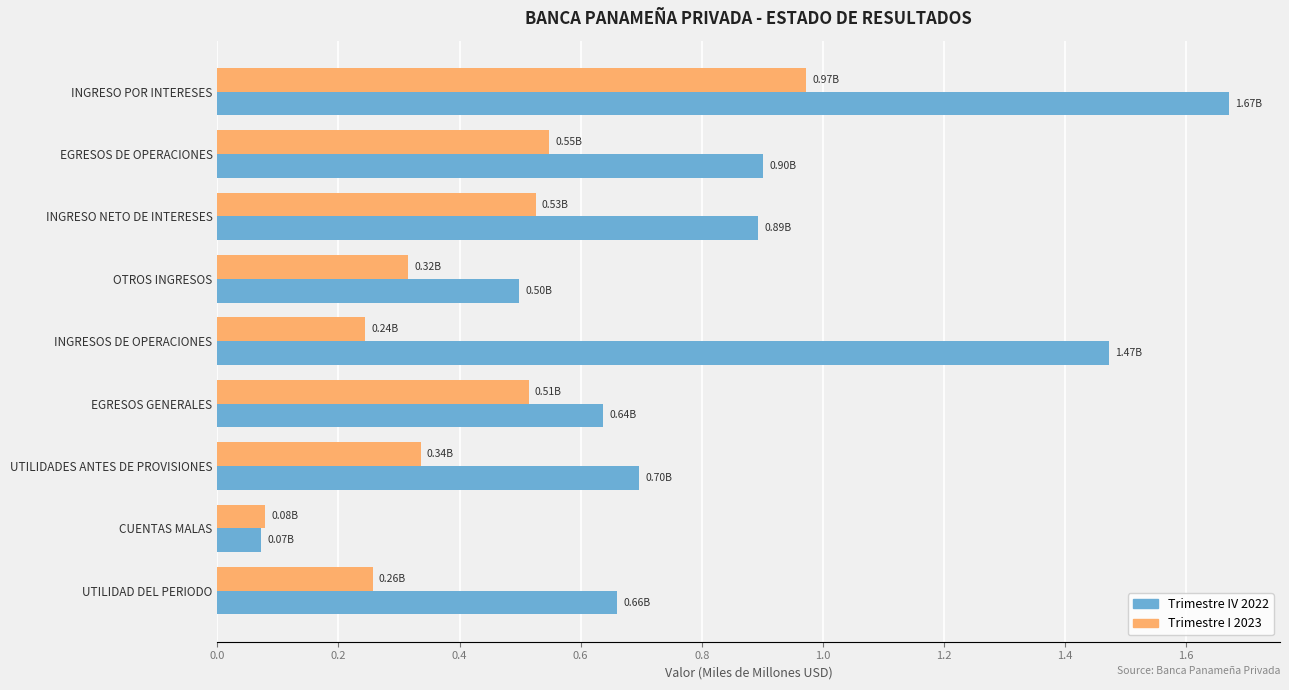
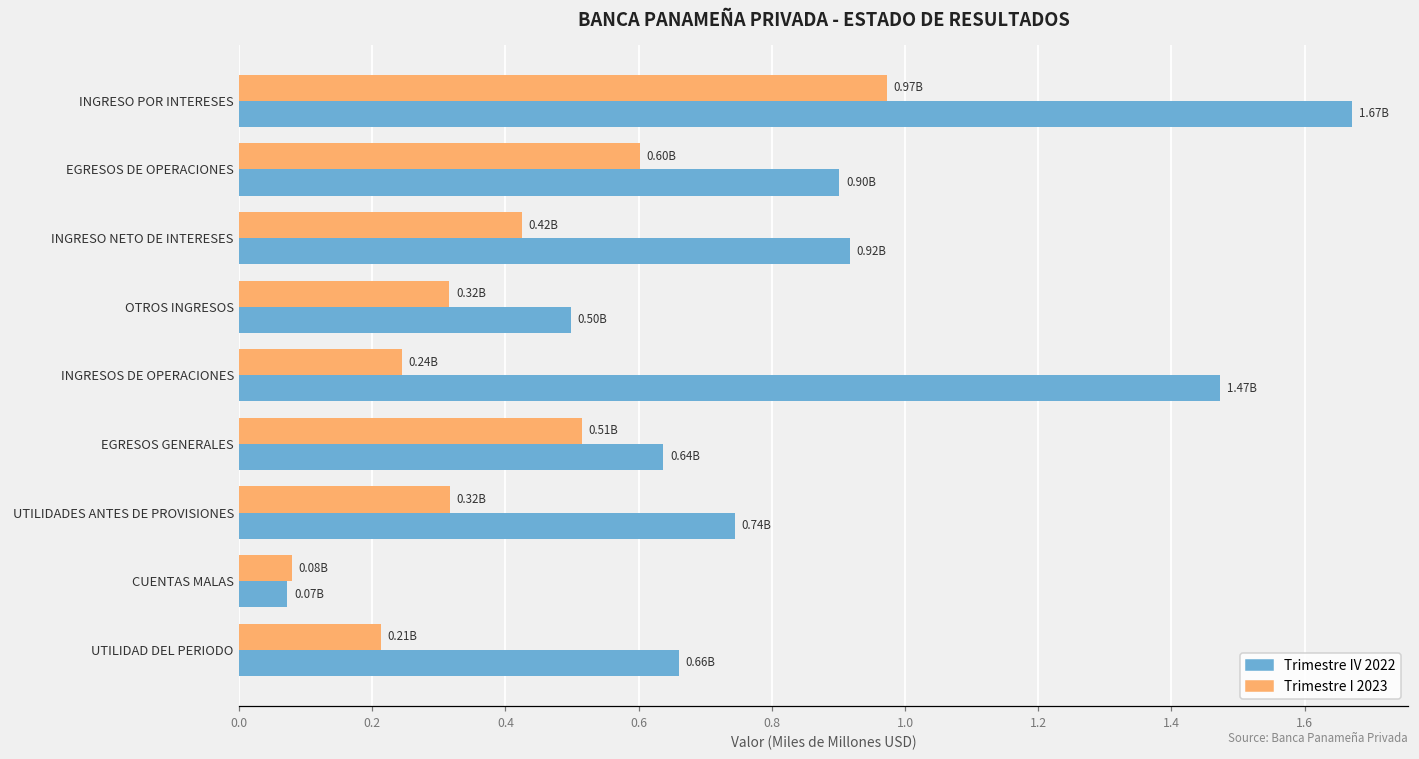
Trimestre I 2023, EGRESOS DE OPERACIONES: 0.55B -> 0.60B
Trimestre I 2023, INGRESO NETO DE INTERESES: 0.53B -> 0.42B
Trimestre IV 2022, INGRESO NETO DE INTERESES: 0.89B -> 0.92B
Trimestre I 2023, UTILIDADES ANTES DE PROVISIONES: 0.34B -> 0.32B
Trimestre IV 2022, UTILIDADES ANTES DE PROVISIONES: 0.70B -> 0.74B
Trimestre I 2023, UTILIDAD DEL PERIODO: 0.26B -> 0.21B
